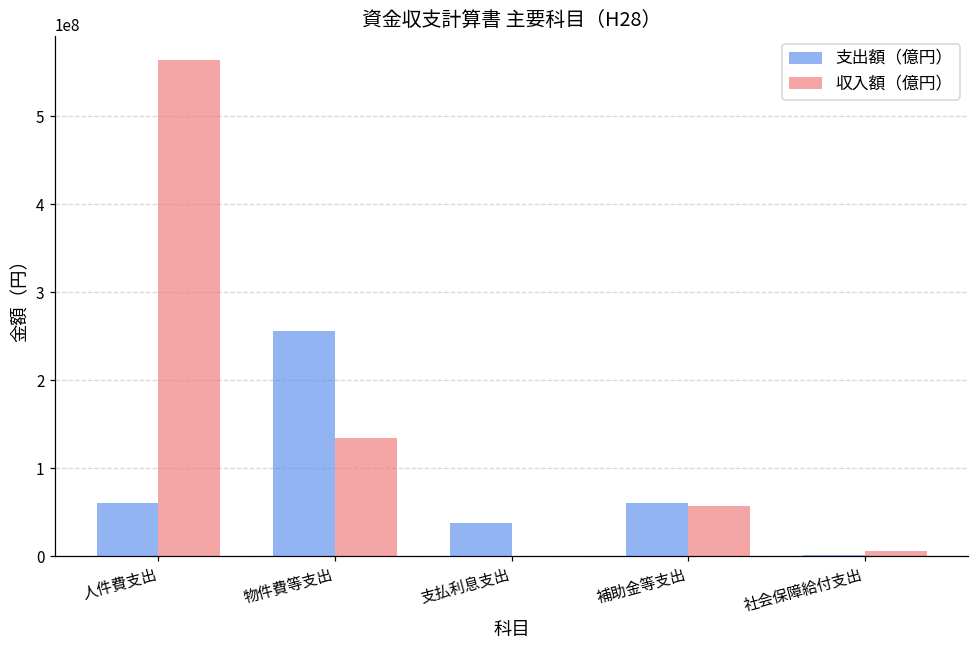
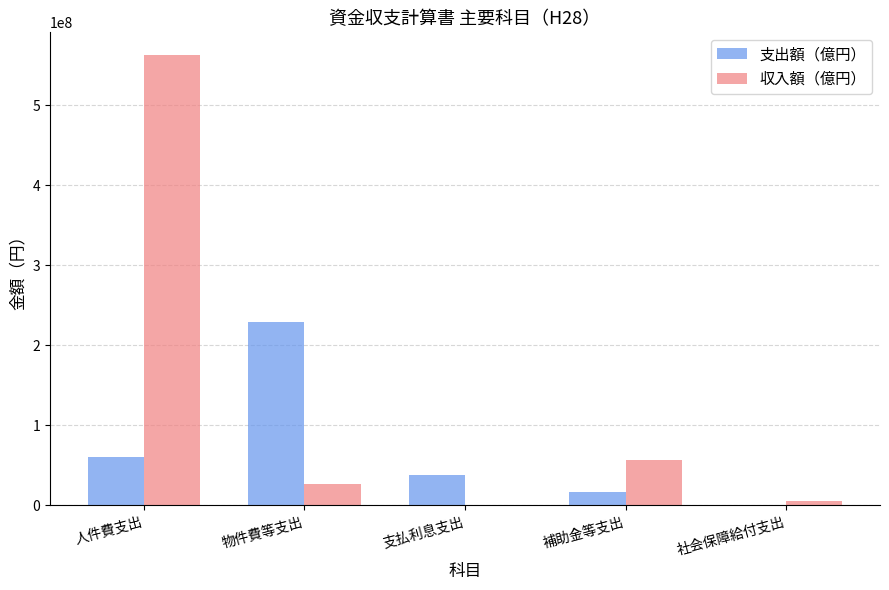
支出額（億円）, 物件費等支出: 260000000 -> 230000000
収入額（億円）, 物件費等支出: 130000000 -> 30000000
支出額（億円）, 補助金等支出: 60000000 -> 20000000
